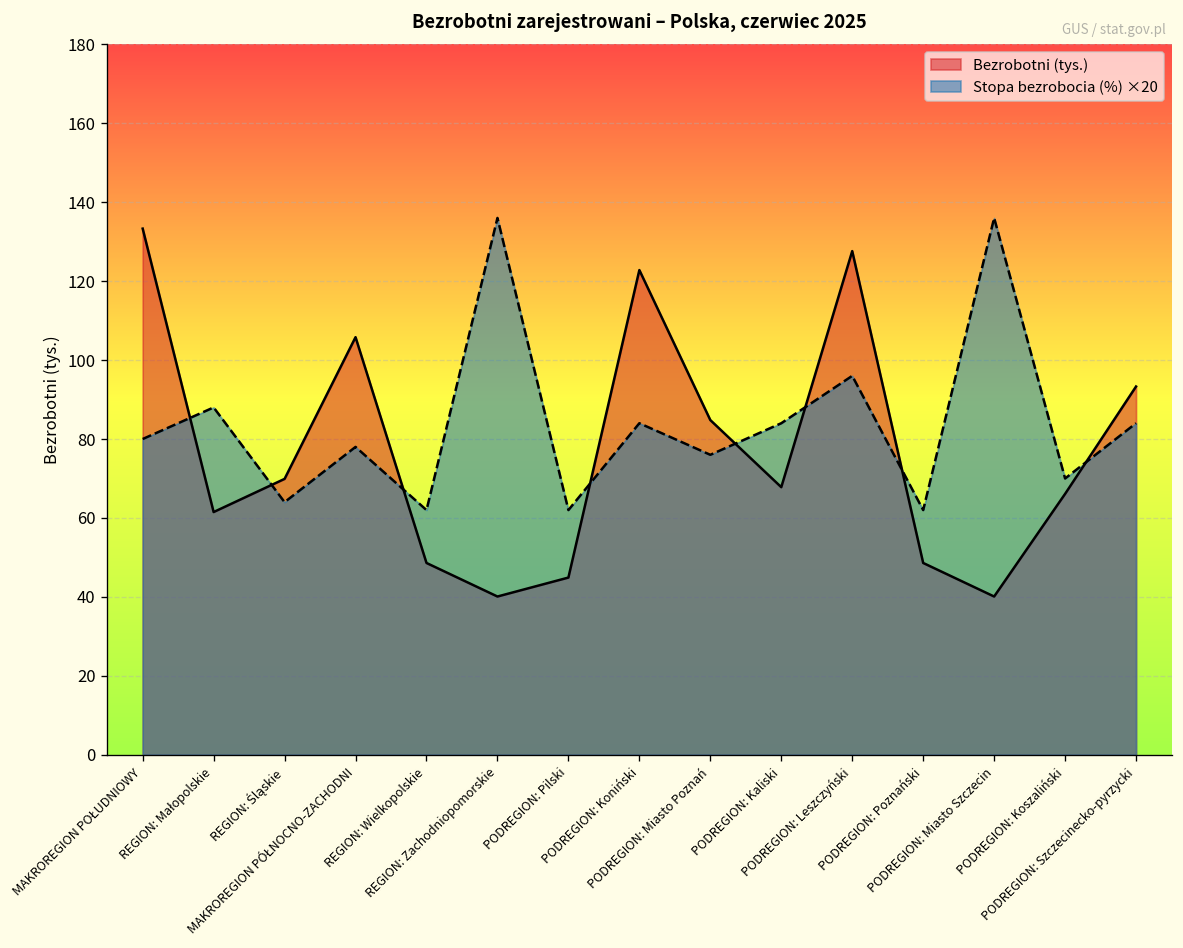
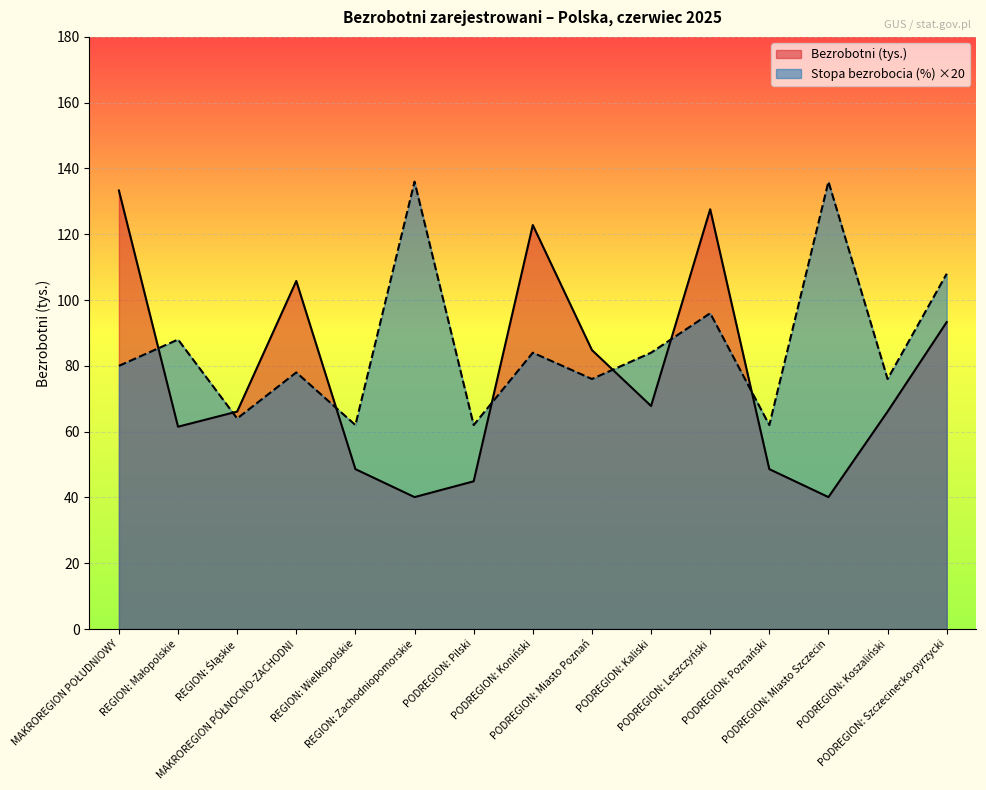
Bezrobotni (tys.), REGION: Śląskie: 70 -> 66
Stopa bezrobocia (%) ×20, PODREGION: Koszaliński: 70 -> 76
Stopa bezrobocia (%) ×20, PODREGION: Szczecinecko-pyrzycki: 84 -> 108
